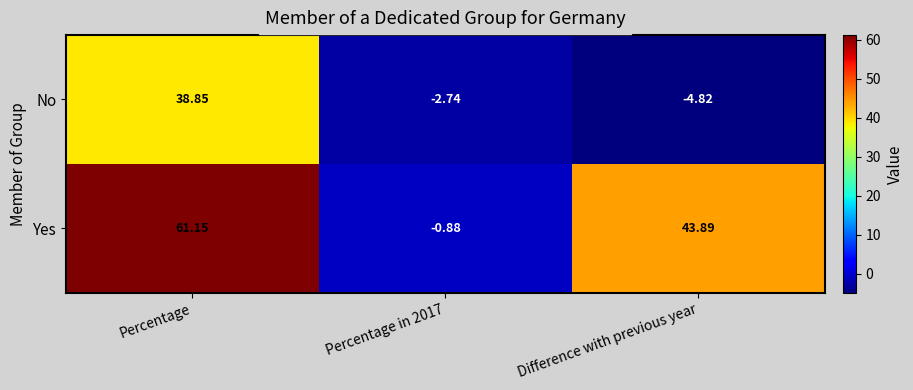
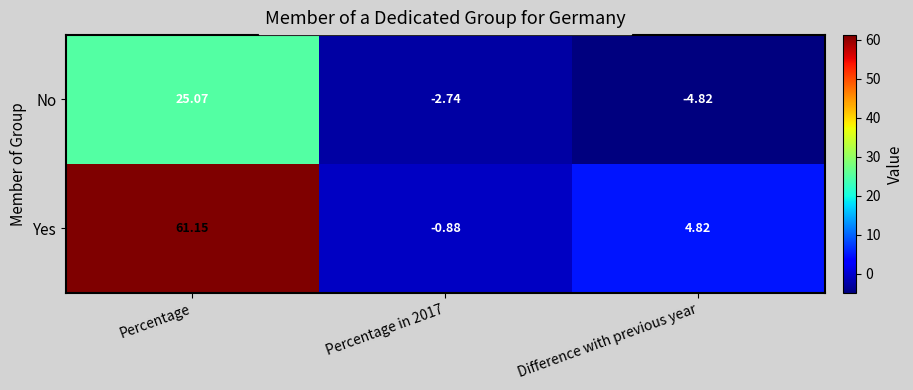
No, Percentage: 38.85 -> 25.07
Yes, Difference with previous year: 43.89 -> 4.82
